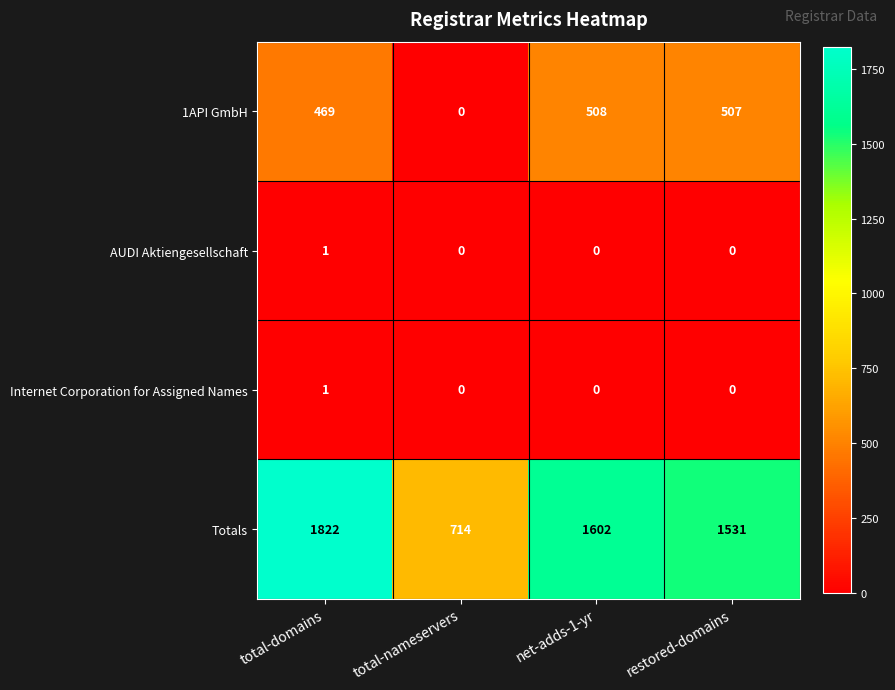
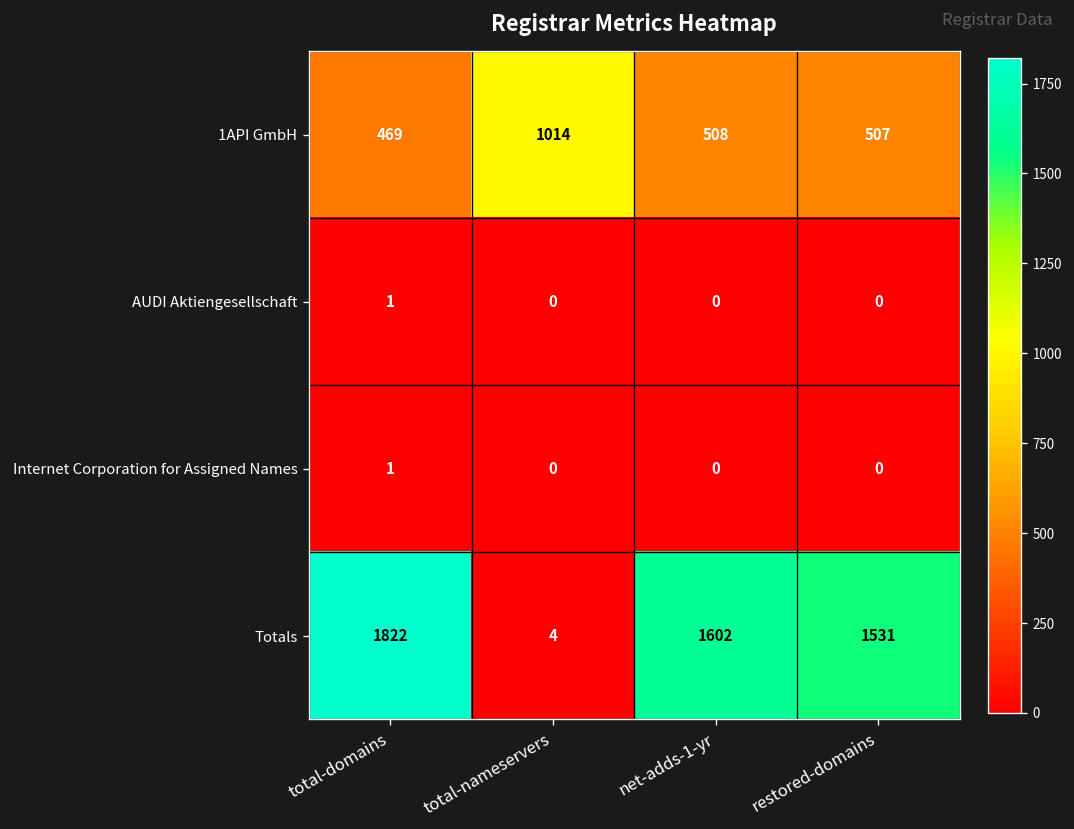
1API GmbH, total-nameservers: 0 -> 1014
Totals, total-nameservers: 714 -> 4
